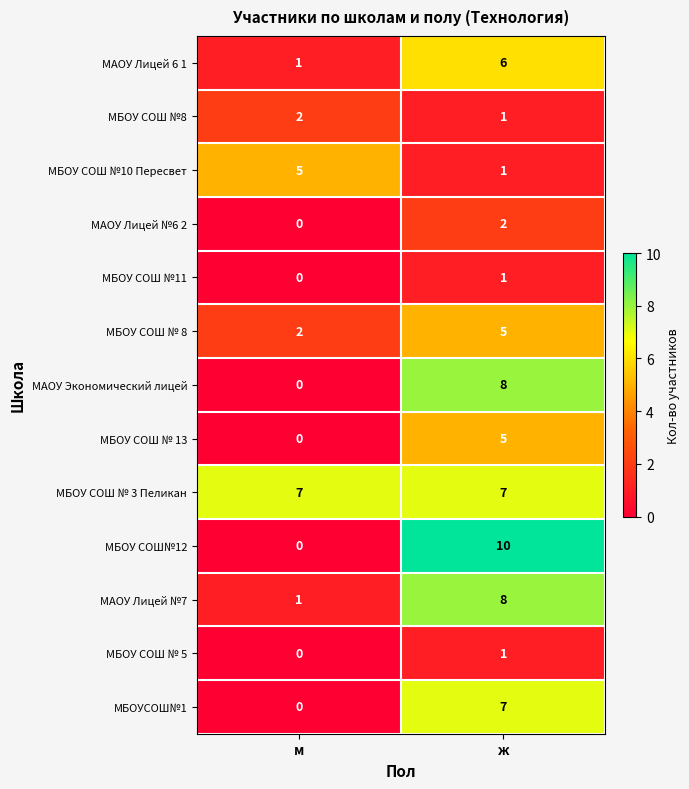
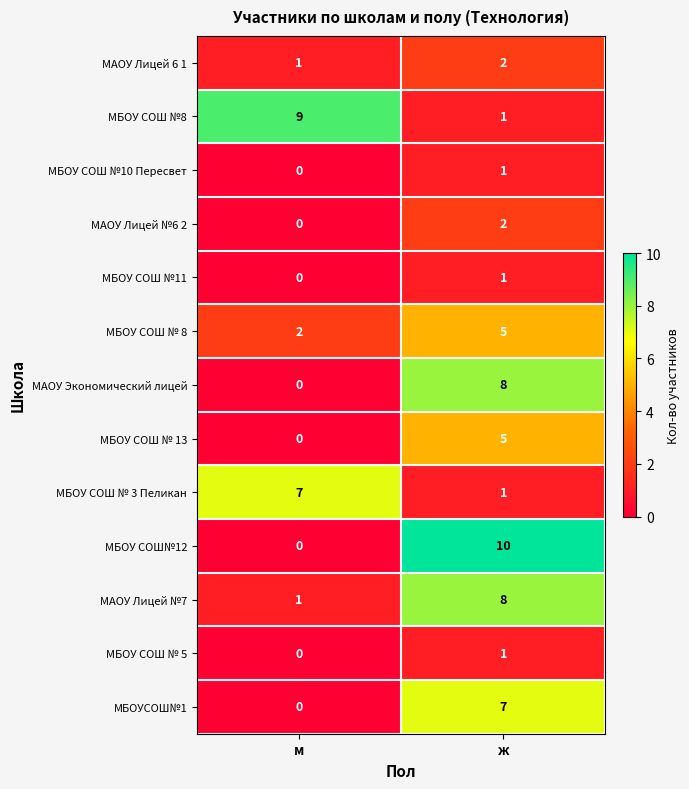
МАОУ Лицей 6 1, ж: 6 -> 2
МБОУ СОШ №8, м: 2 -> 9
МБОУ СОШ №10 Пересвет, м: 5 -> 0
МБОУ СОШ № 3 Пеликан, ж: 7 -> 1
